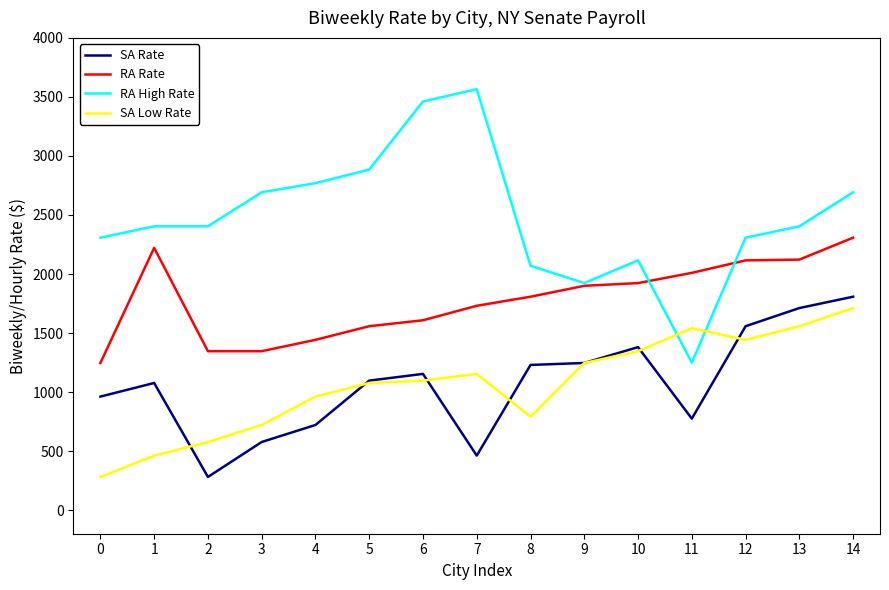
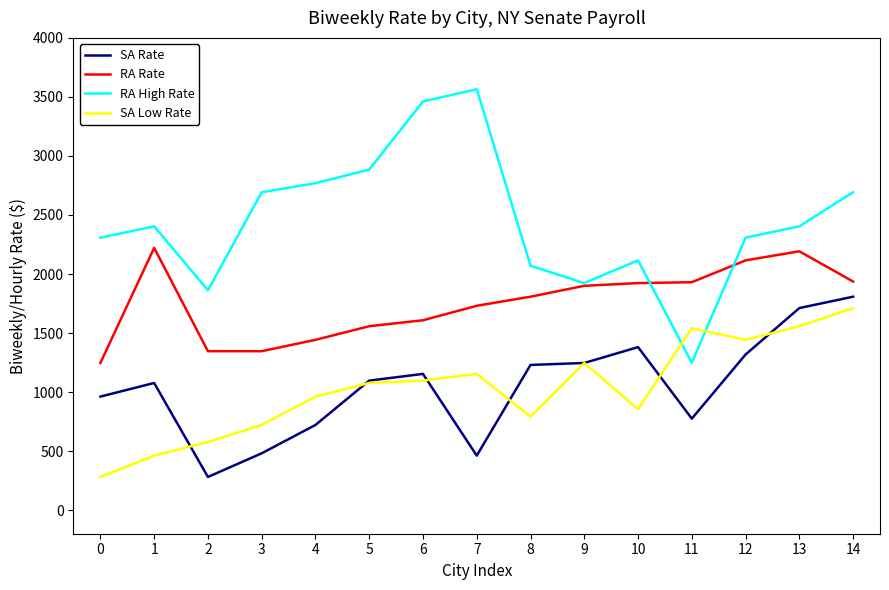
RA High Rate, 2: 2400 -> 1860
SA Rate, 3: 580 -> 480
SA Low Rate, 10: 1350 -> 850
RA Rate, 11: 2010 -> 1930
SA Rate, 12: 1560 -> 1320
RA Rate, 13: 2120 -> 2190
RA Rate, 14: 2310 -> 1940
